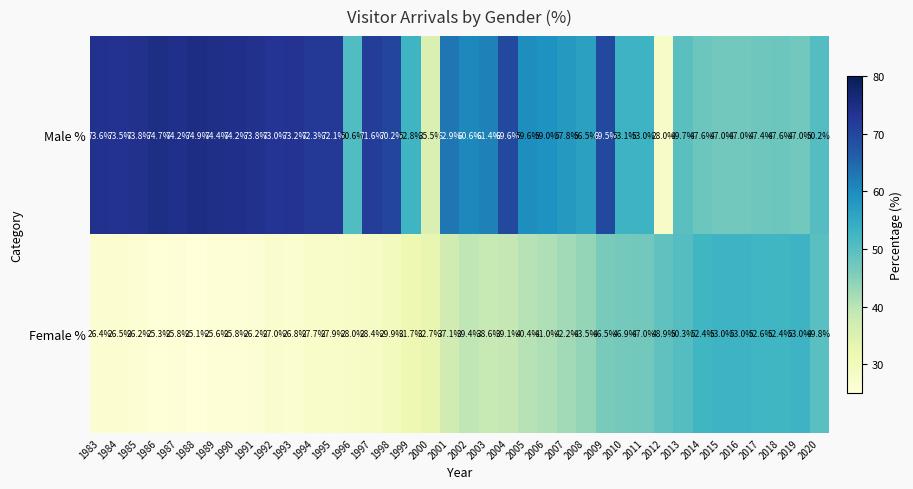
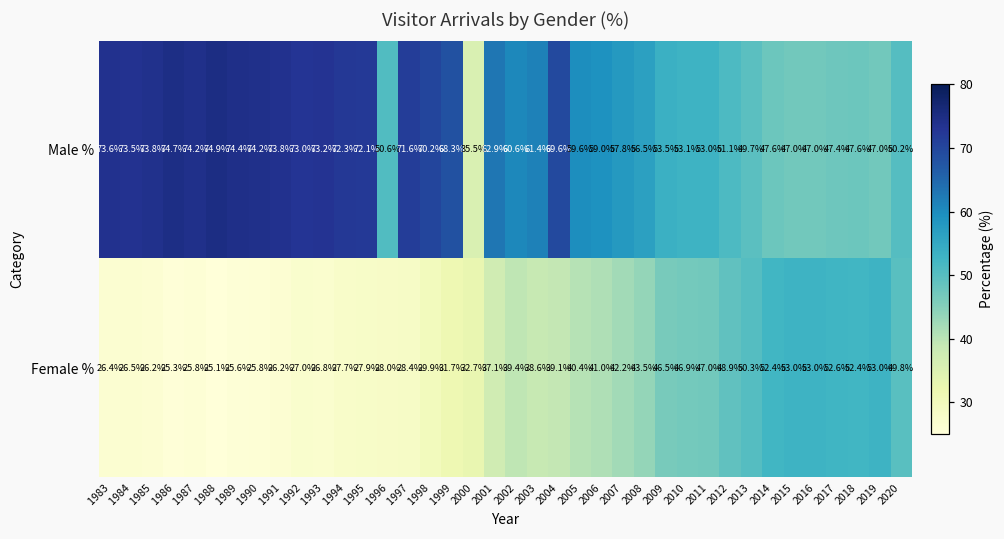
Male %, 1999: 52.8% -> 68.3%
Male %, 2009: 69.5% -> 53.5%
Male %, 2012: 28.0% -> 51.1%
